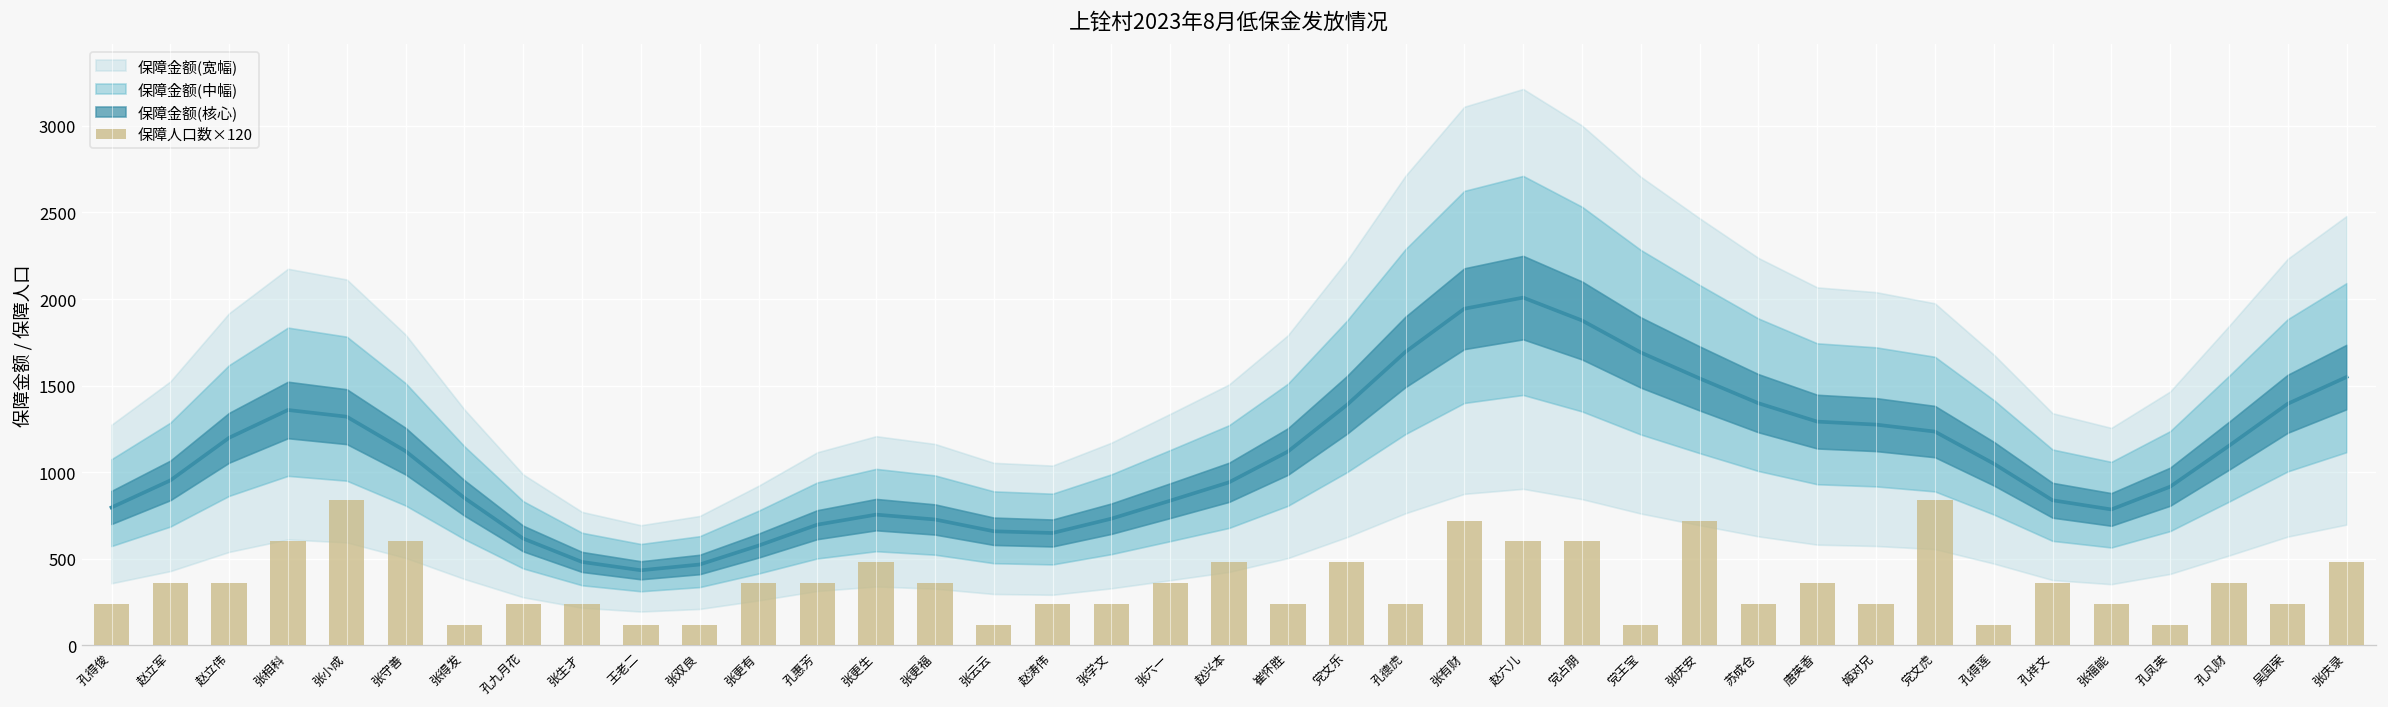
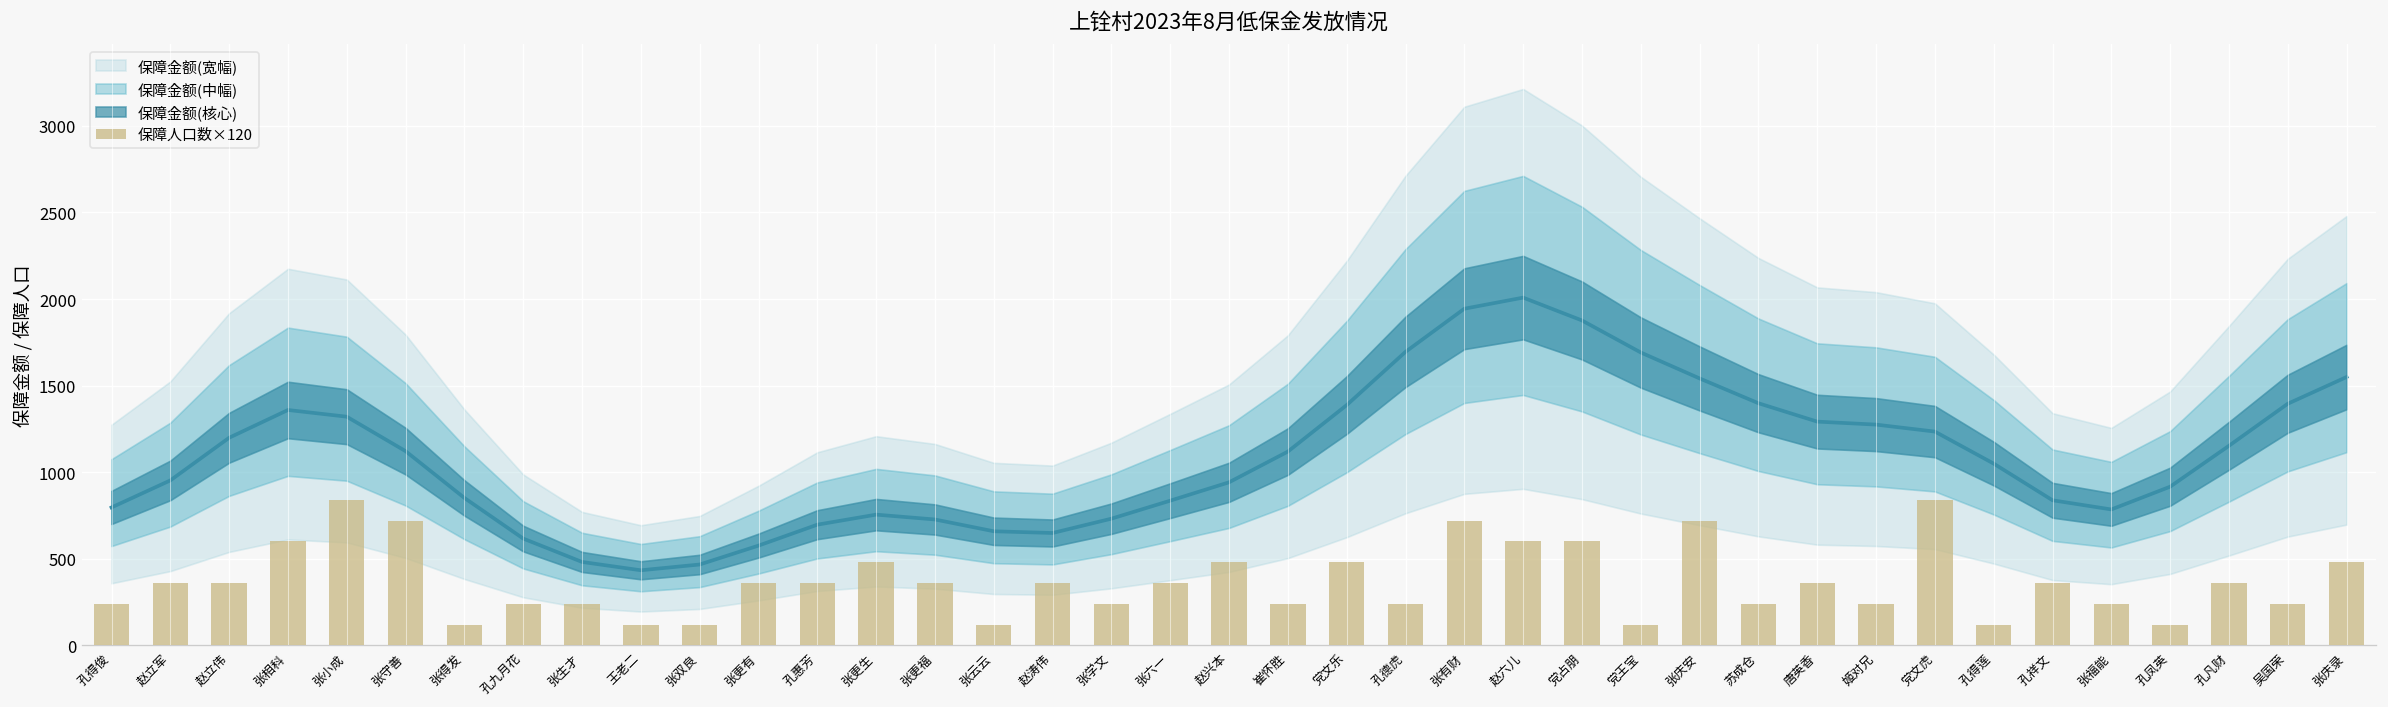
保障人口数×120, 张守善: 600 -> 720
保障人口数×120, 赵涛伟: 240 -> 360
